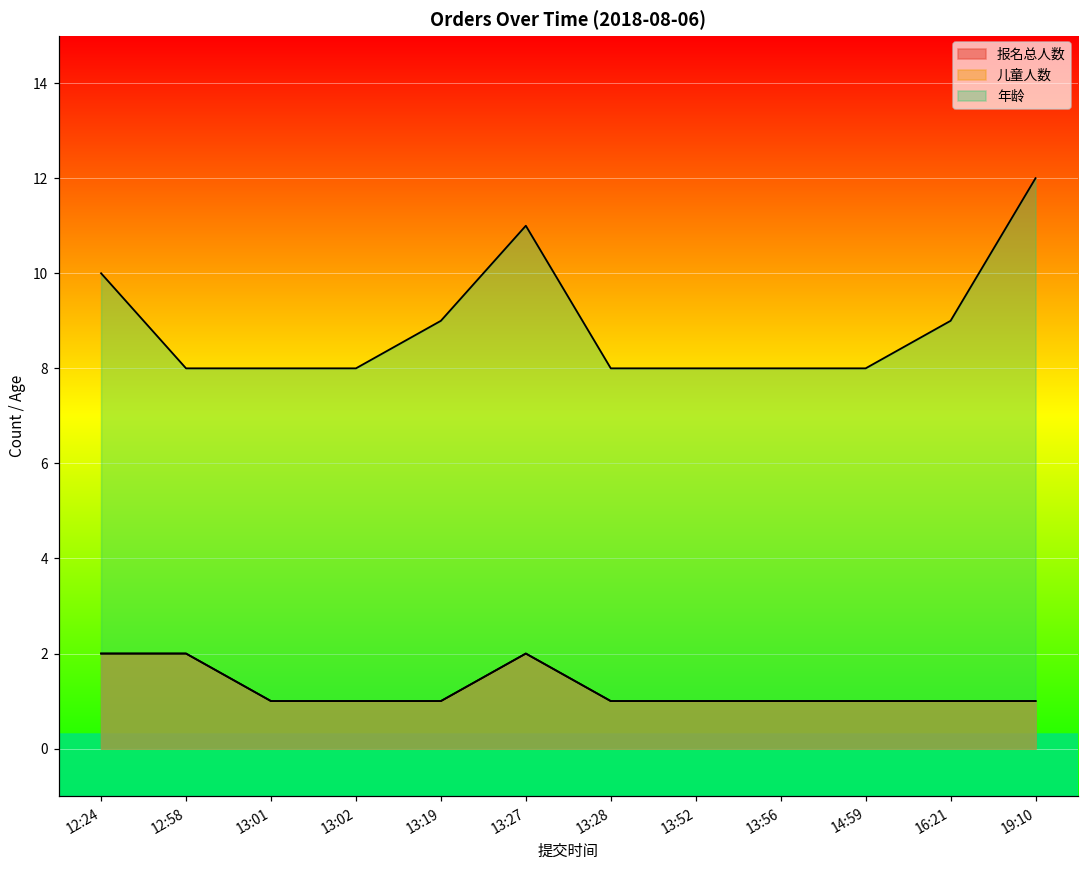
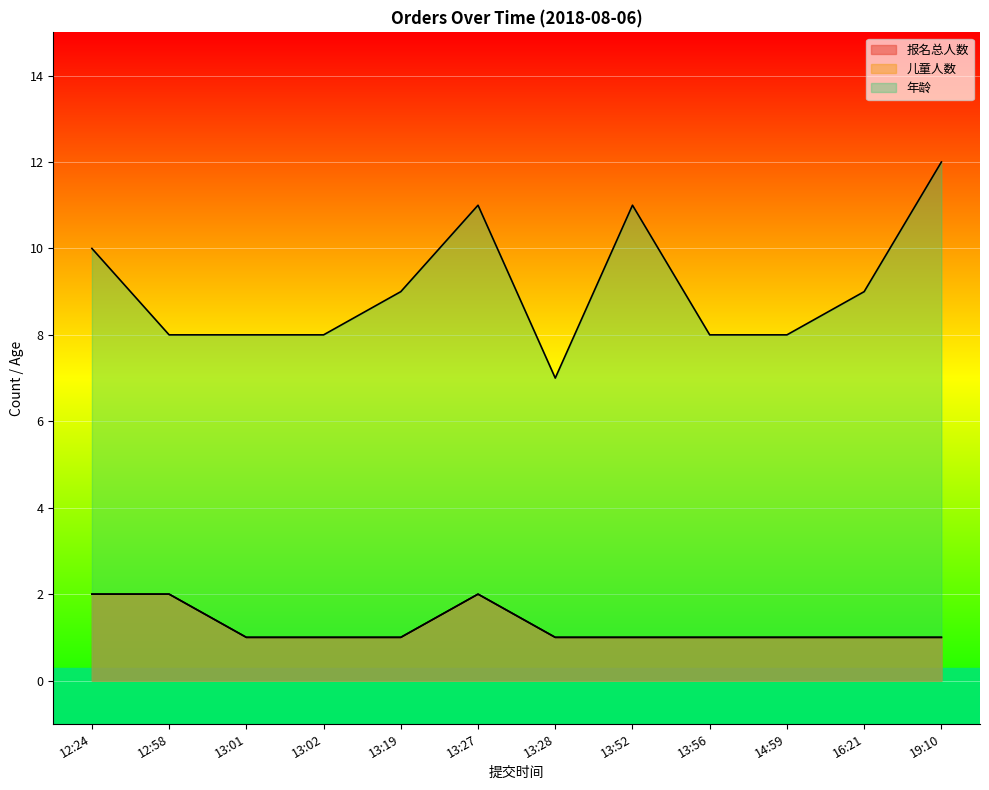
年龄, 13:28: 8 -> 7
年龄, 13:52: 8 -> 11
